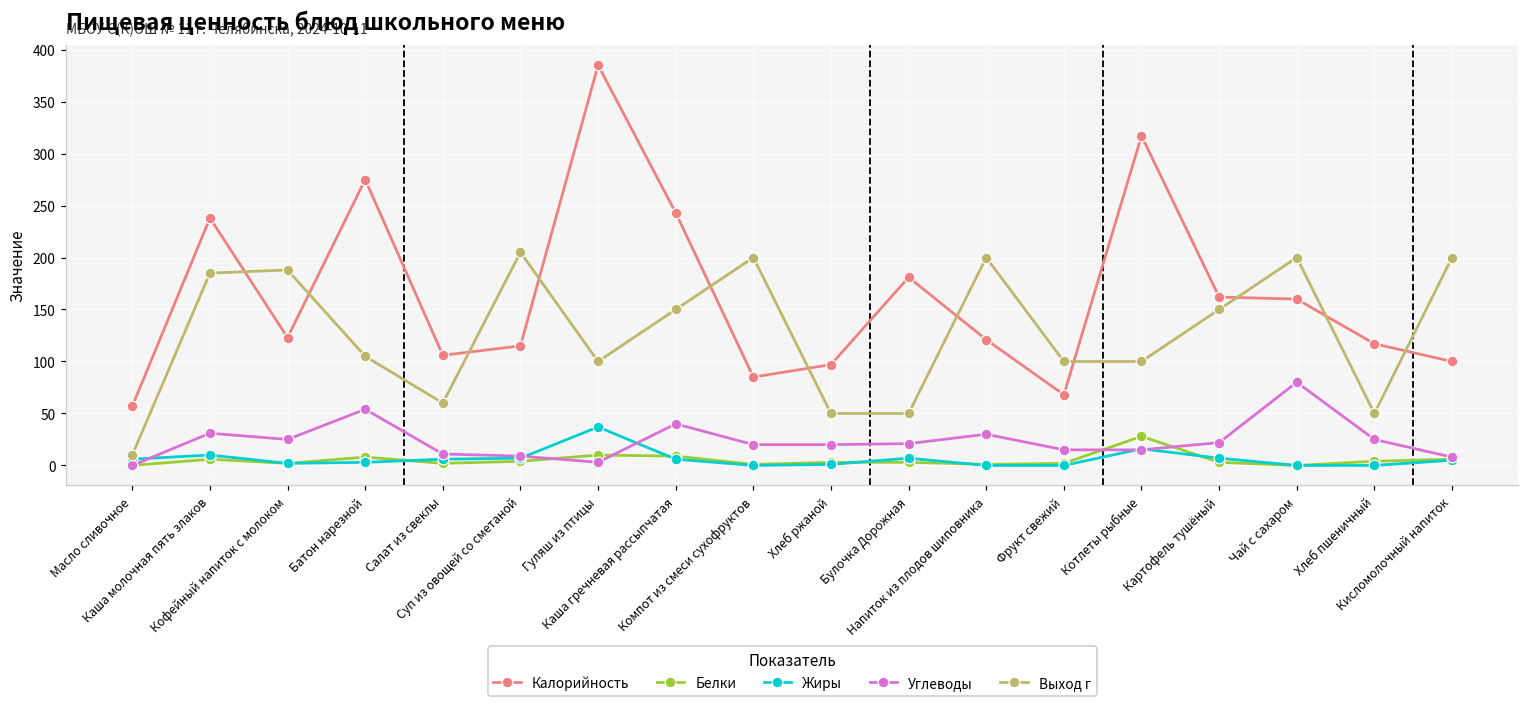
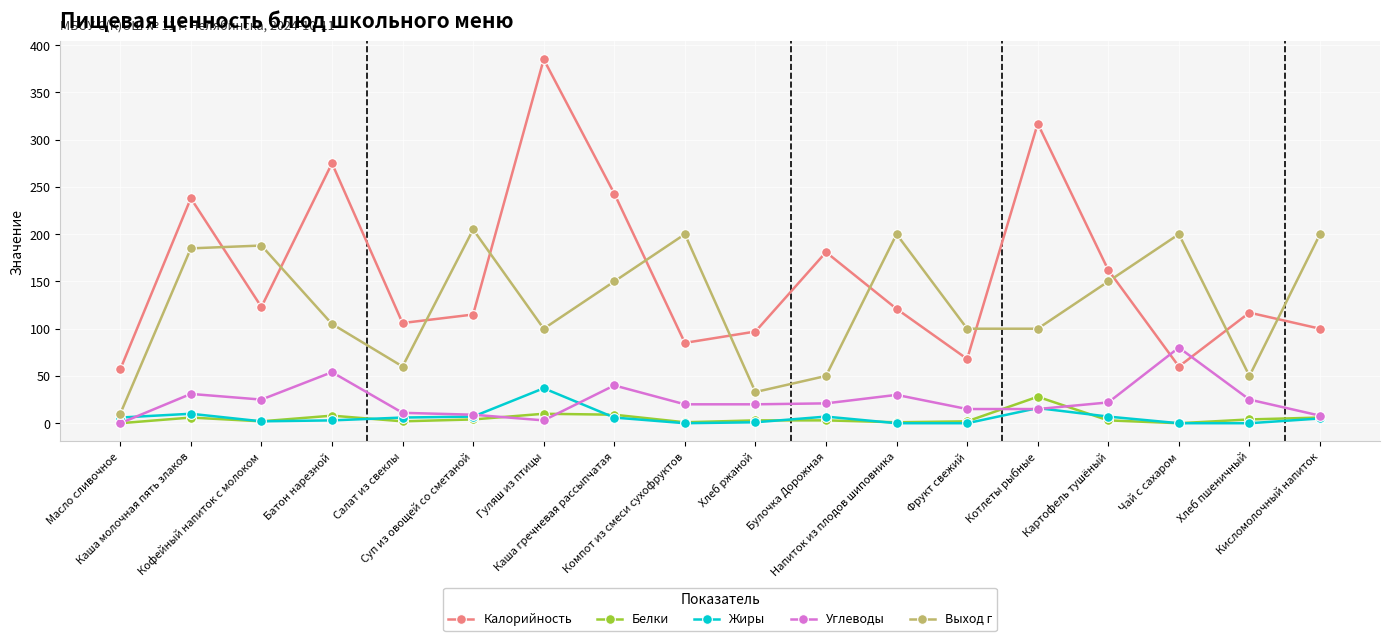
Выход г, Хлеб ржаной: 50 -> 30
Калорийность, Чай с сахаром: 160 -> 60
